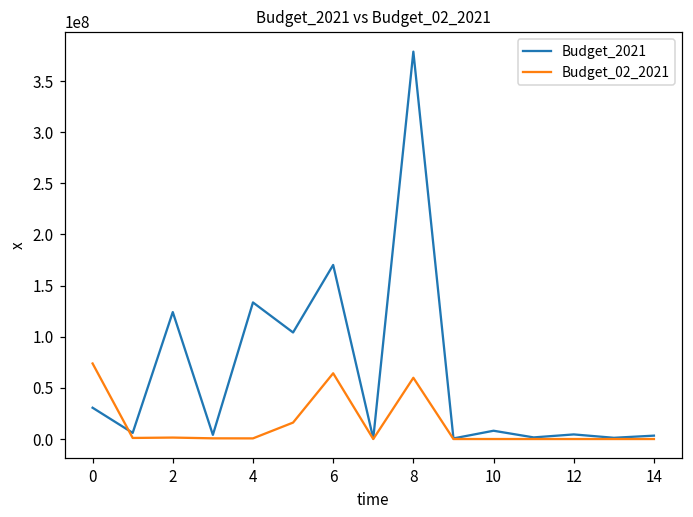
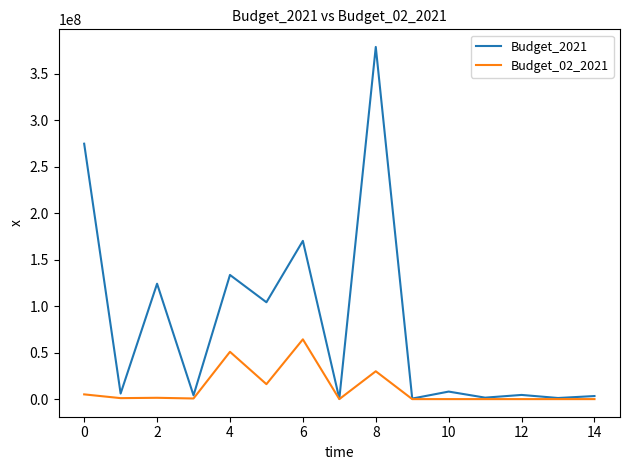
Budget_2021, 0: 30000000 -> 270000000
Budget_02_2021, 0: 70000000 -> 10000000
Budget_02_2021, 4: 0 -> 50000000
Budget_02_2021, 8: 60000000 -> 30000000
